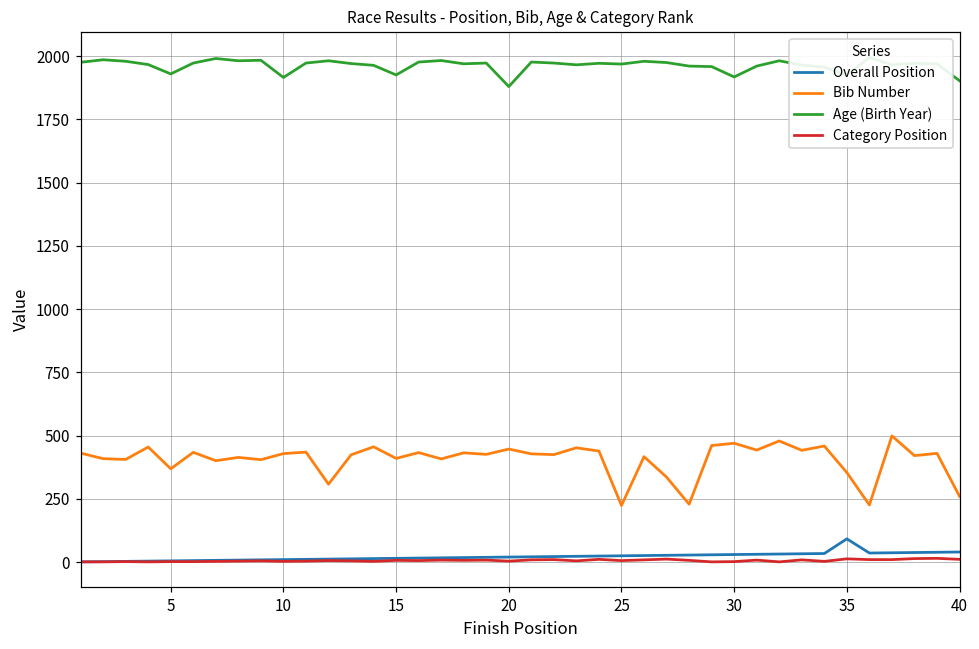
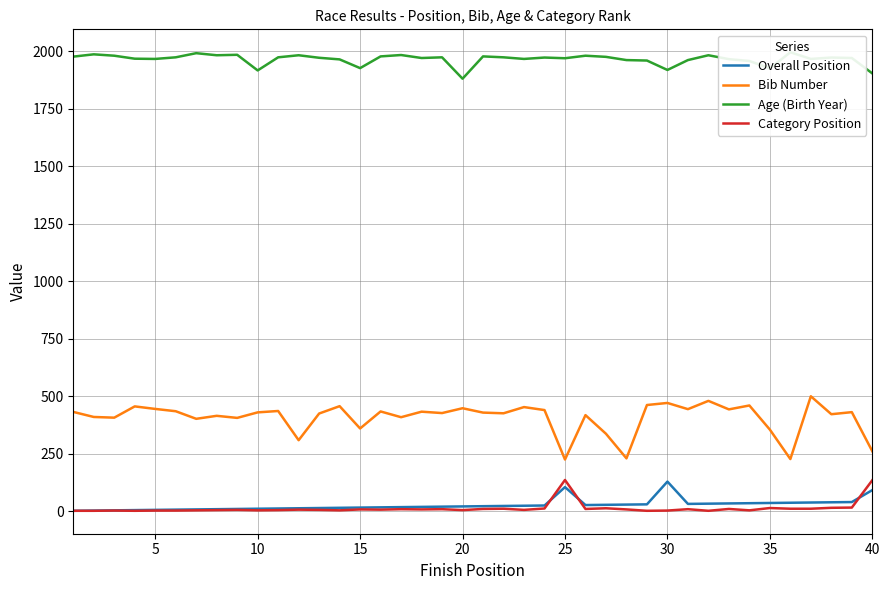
Bib Number, 5: 370 -> 440
Age (Birth Year), 5: 1930 -> 1970
Bib Number, 15: 410 -> 360
Overall Position, 25: 30 -> 100
Category Position, 25: 10 -> 140
Overall Position, 30: 30 -> 130
Overall Position, 35: 90 -> 40
Overall Position, 40: 40 -> 90
Category Position, 40: 10 -> 130
